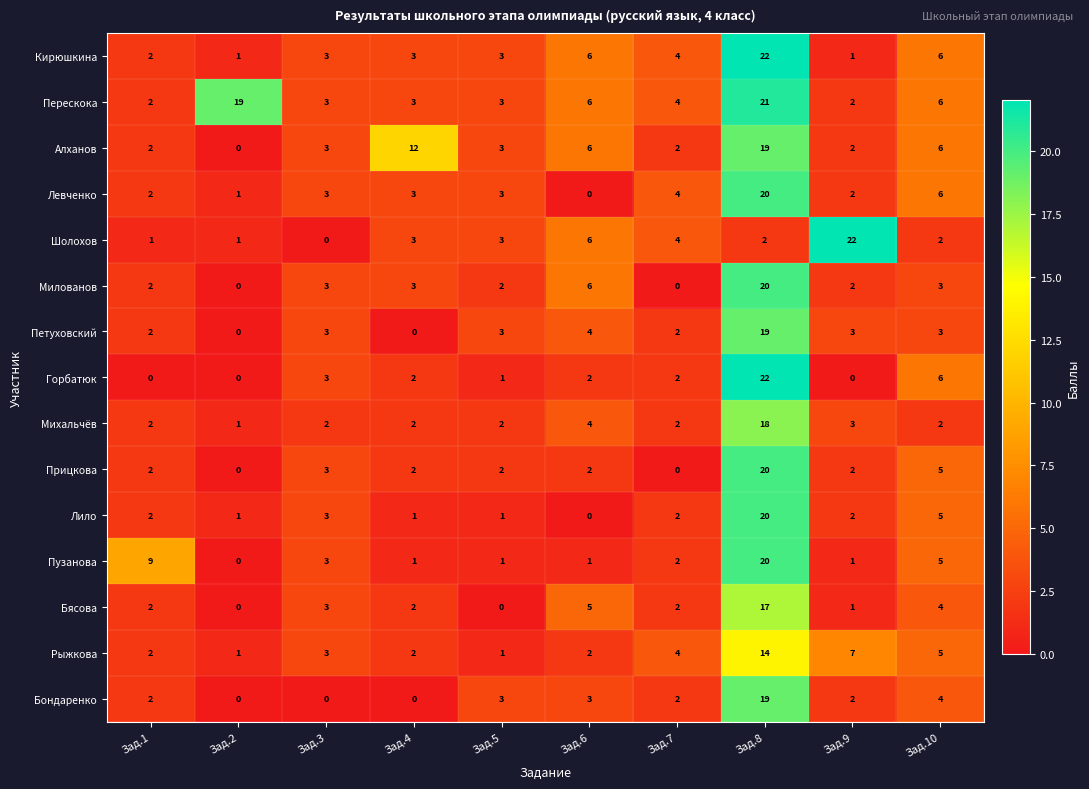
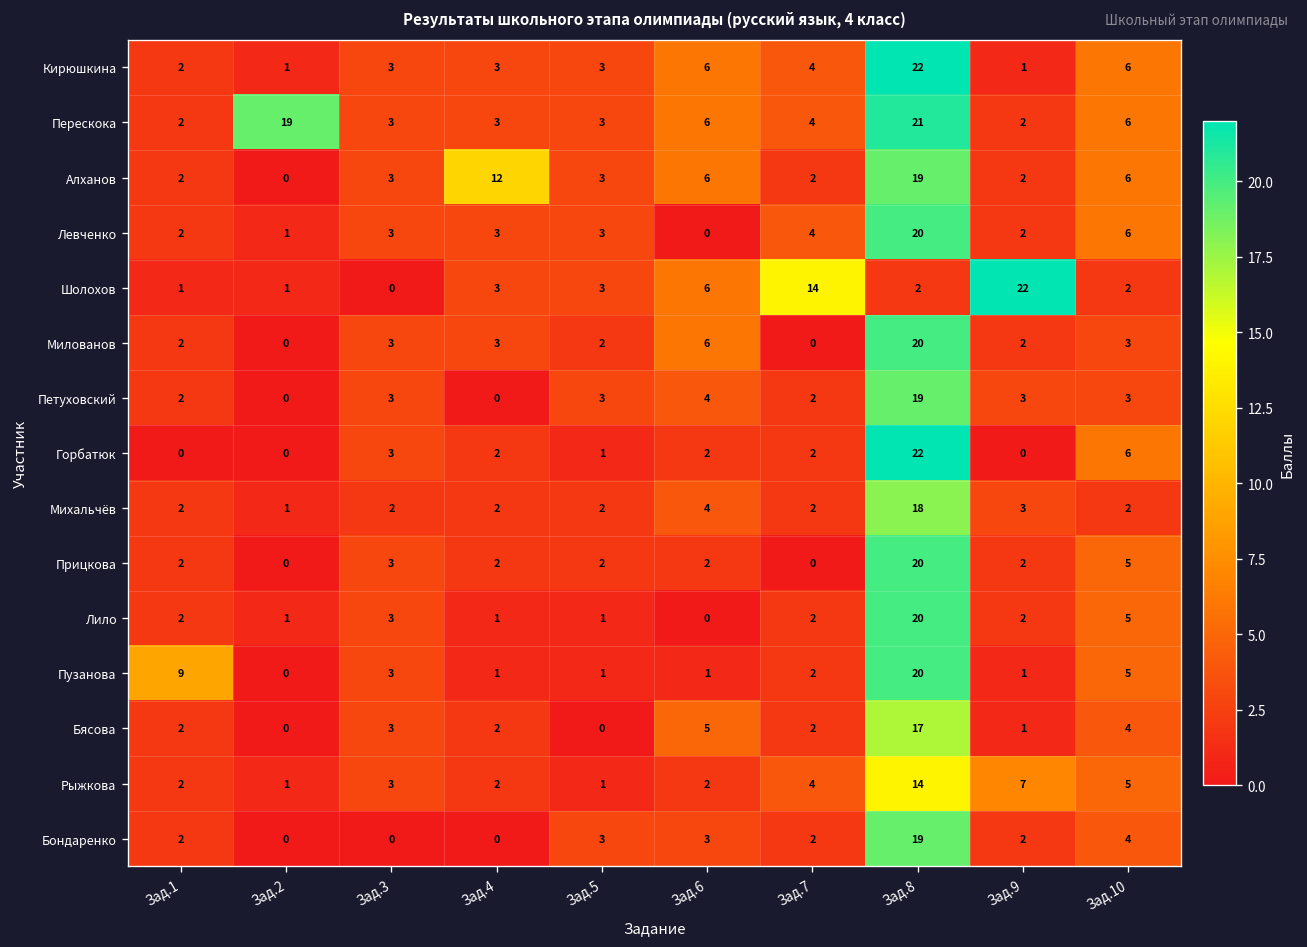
Шолохов, Зад.7: 4 -> 14
